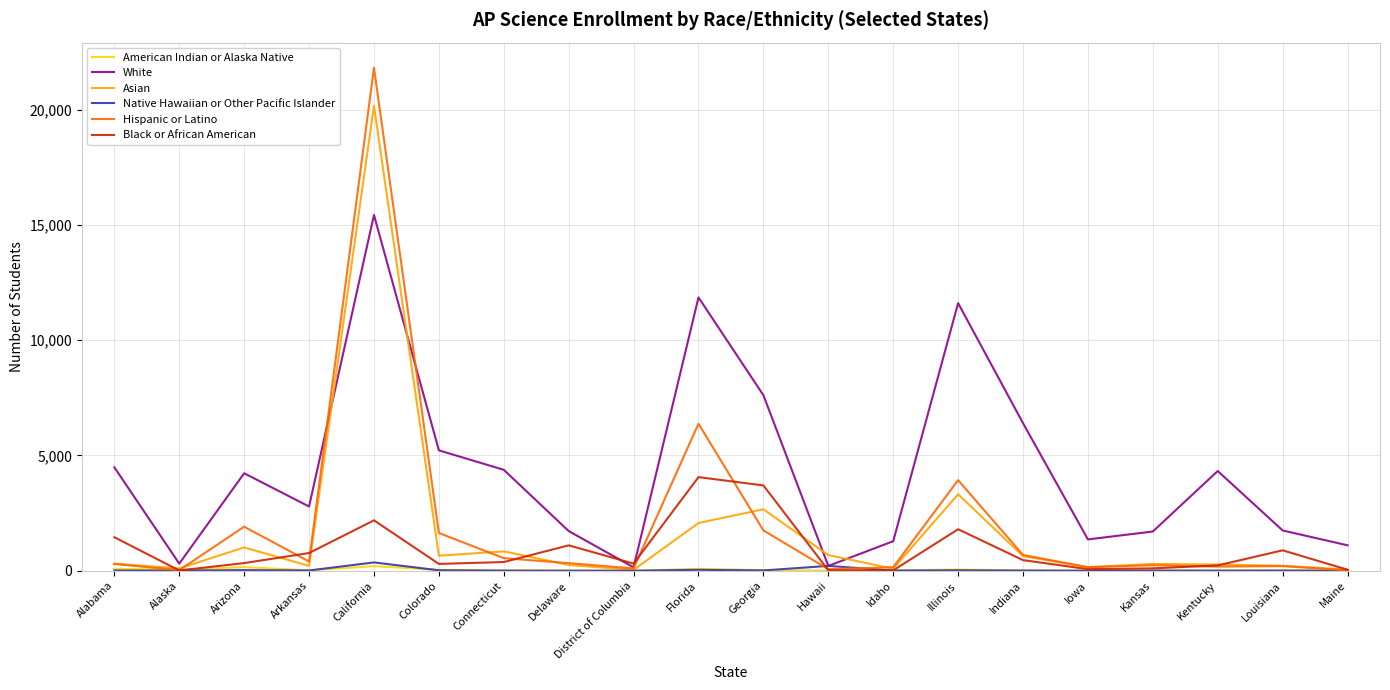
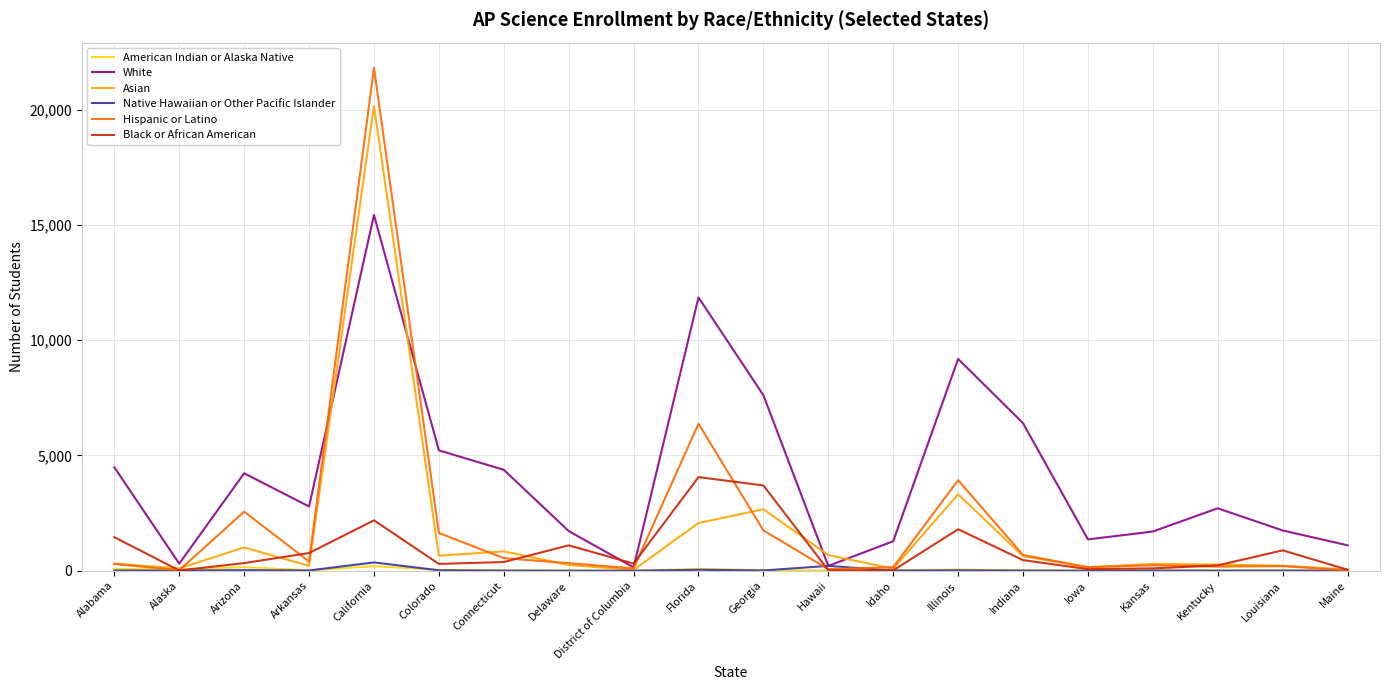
Hispanic or Latino, Arizona: 1,900 -> 2,600
White, Illinois: 11,600 -> 9,200
White, Kentucky: 4,300 -> 2,700
